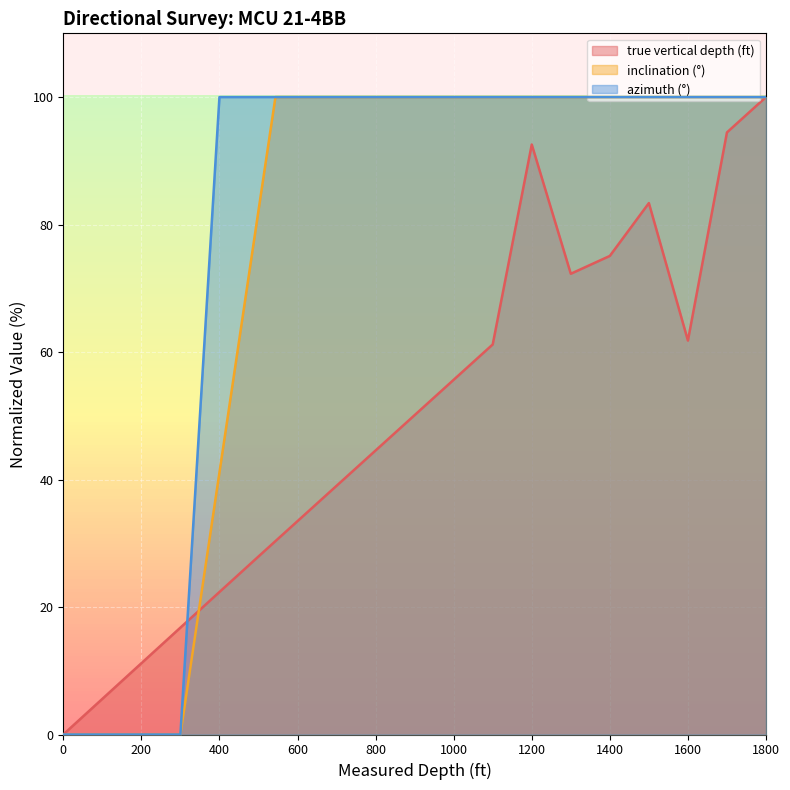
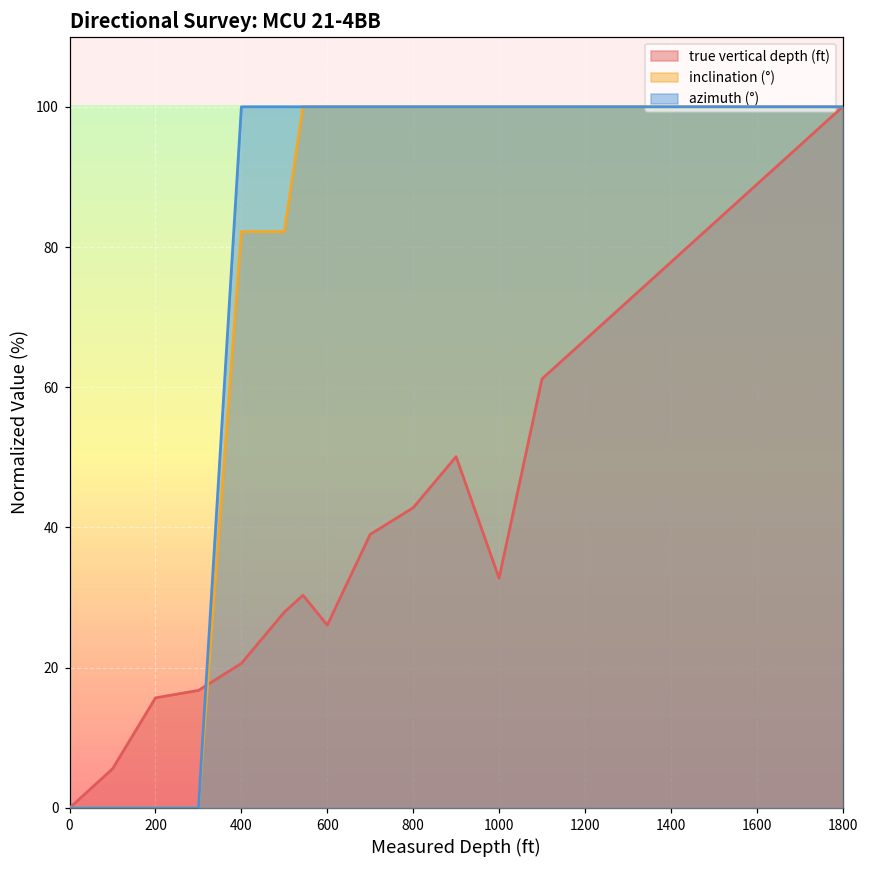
true vertical depth (ft), 200: 11 -> 16
true vertical depth (ft), 400: 22 -> 21
inclination (°), 400: 41 -> 82
true vertical depth (ft), 600: 33 -> 26
true vertical depth (ft), 800: 45 -> 43
true vertical depth (ft), 1000: 56 -> 33
true vertical depth (ft), 1200: 93 -> 67
true vertical depth (ft), 1400: 75 -> 78
true vertical depth (ft), 1600: 62 -> 89
